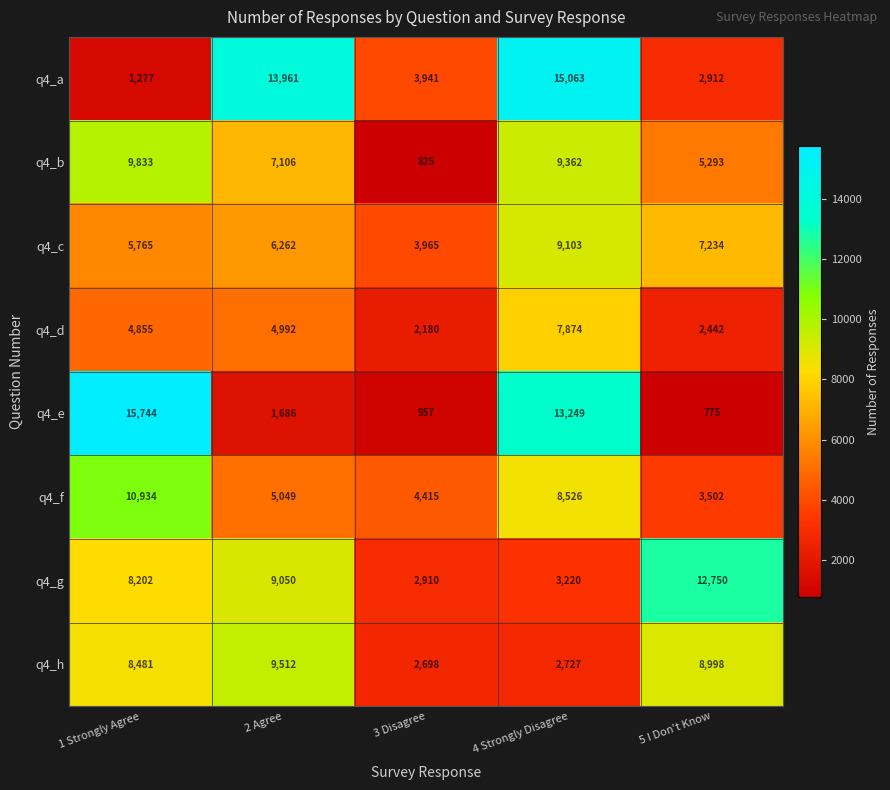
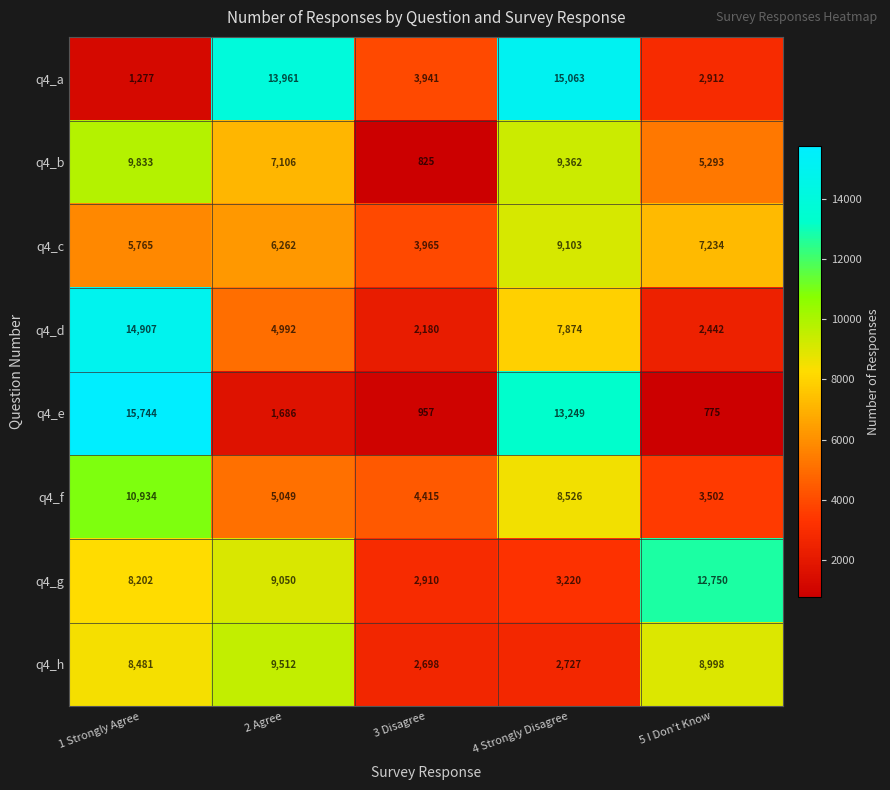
q4_d, 1 Strongly Agree: 4,855 -> 14,907
